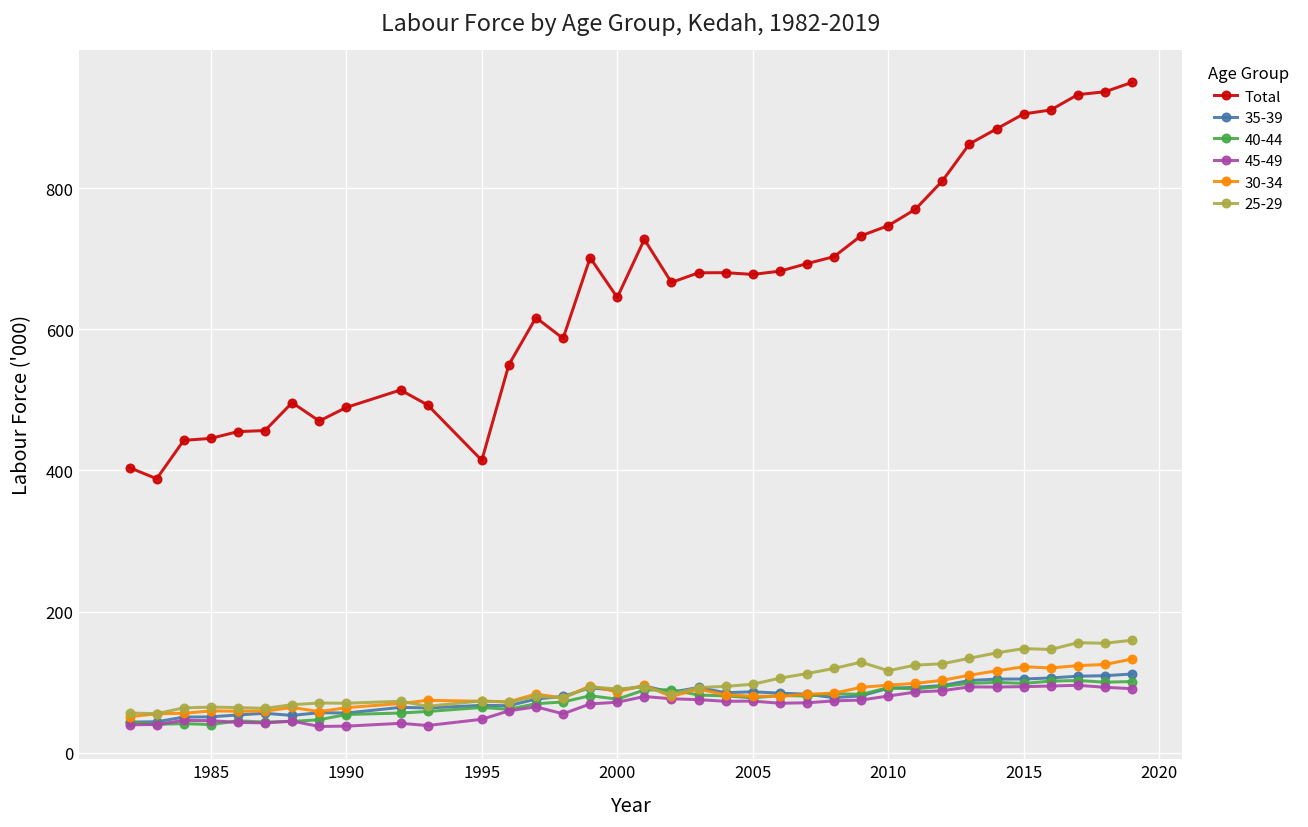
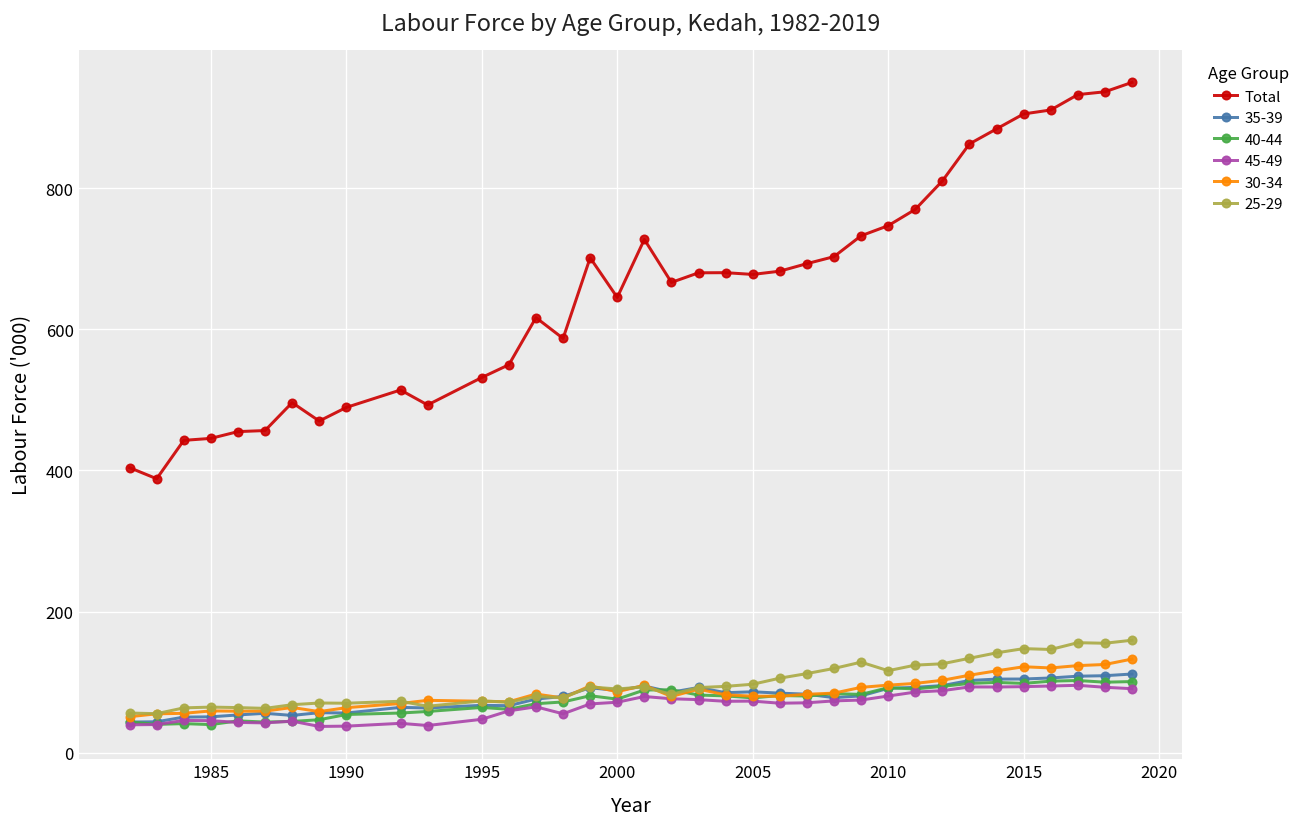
Total, 1995: 410 -> 530
